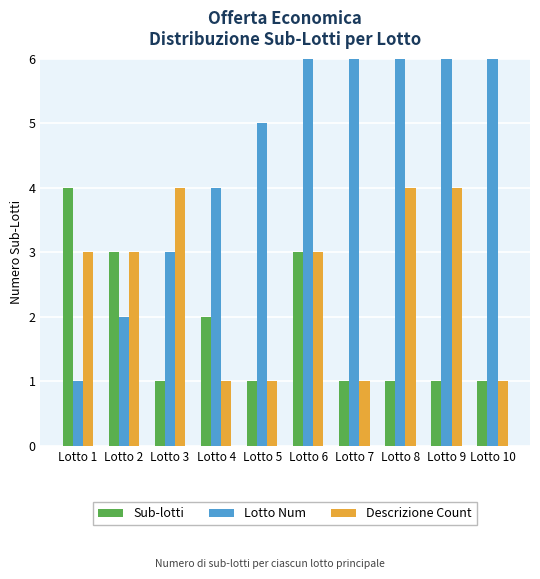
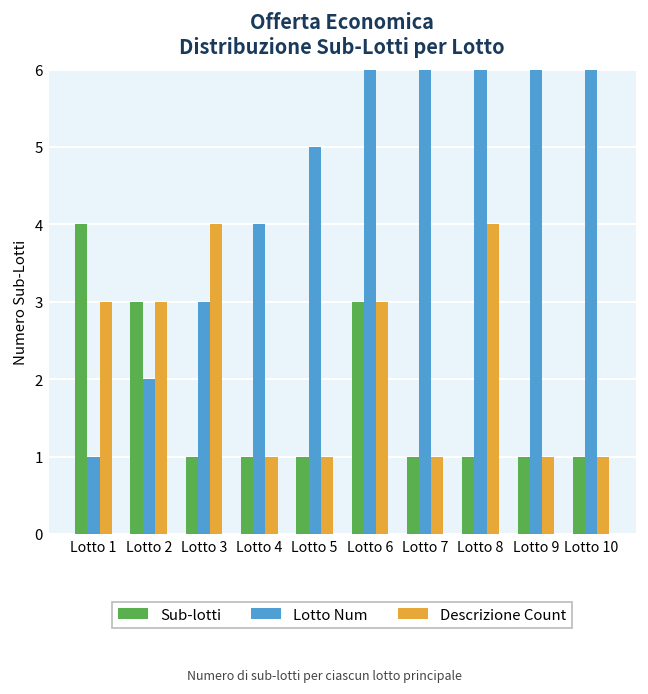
Sub-lotti, Lotto 4: 2 -> 1
Descrizione Count, Lotto 9: 4 -> 1
